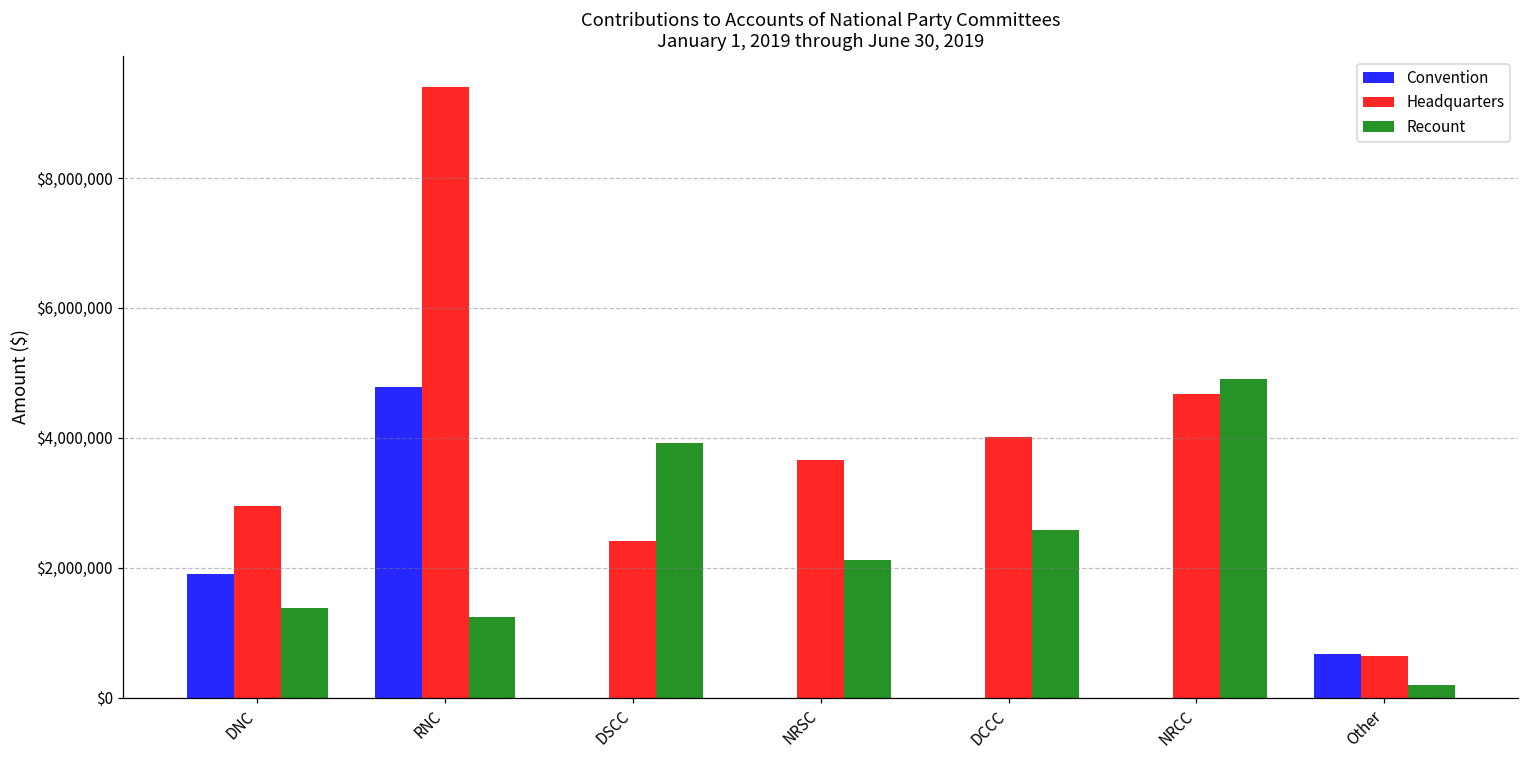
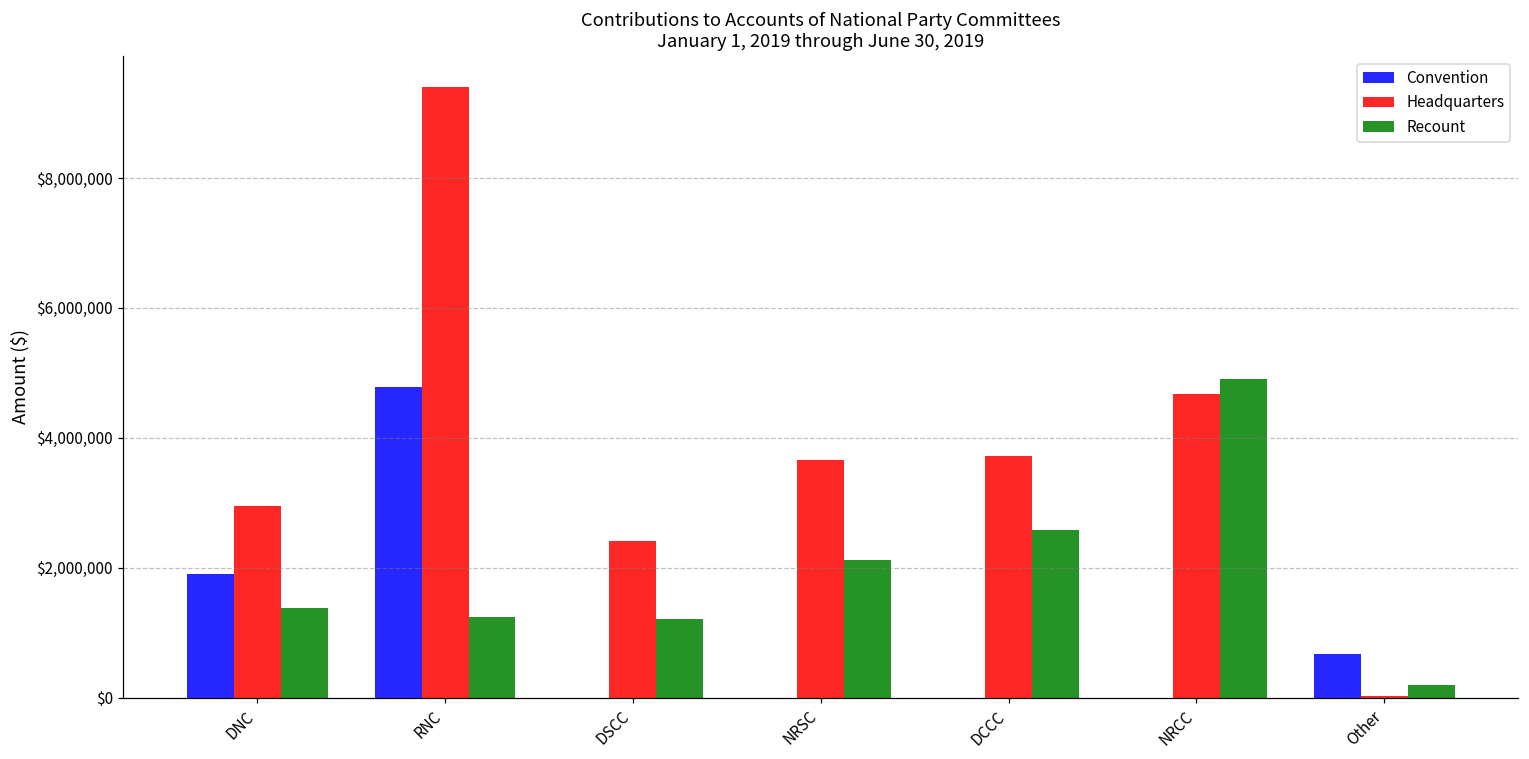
Recount, DSCC: $3,900,000 -> $1,200,000
Headquarters, DCCC: $4,000,000 -> $3,700,000
Headquarters, Other: $600,000 -> $0
